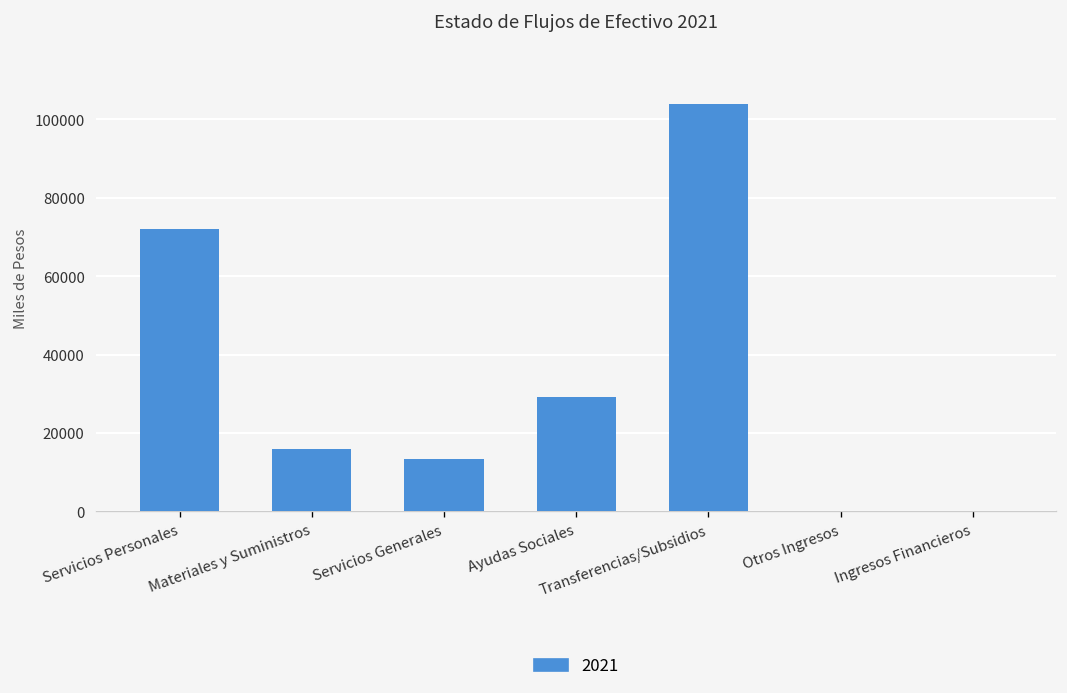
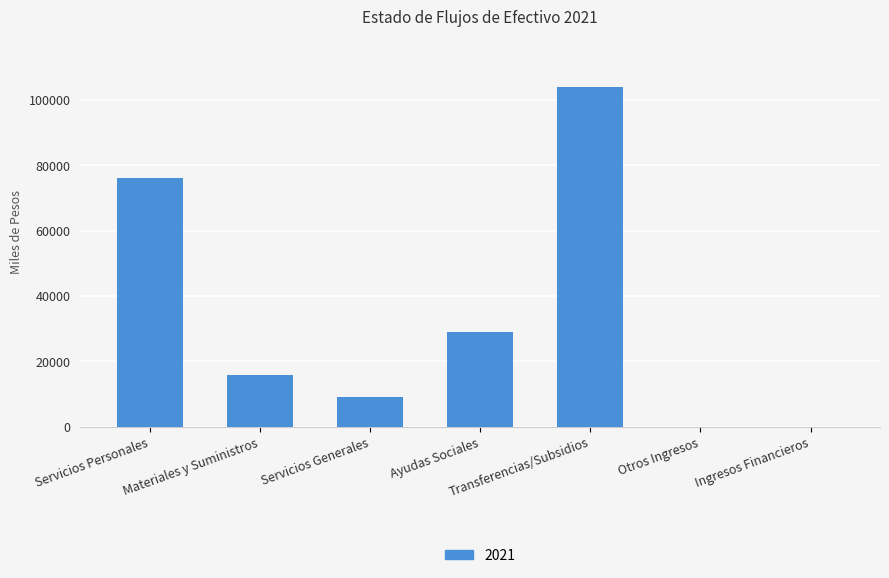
Servicios Personales: 72000 -> 76000
Servicios Generales: 13000 -> 9000
